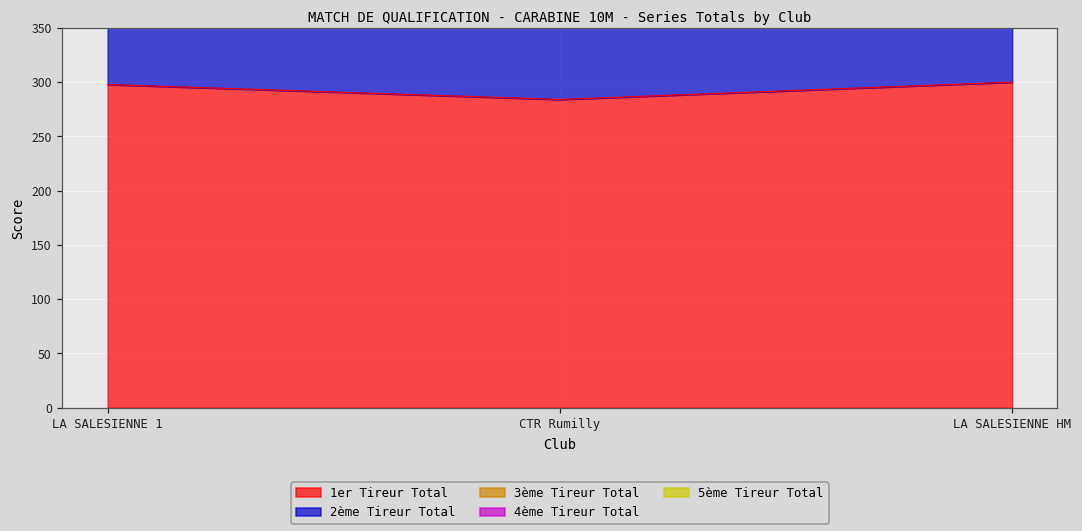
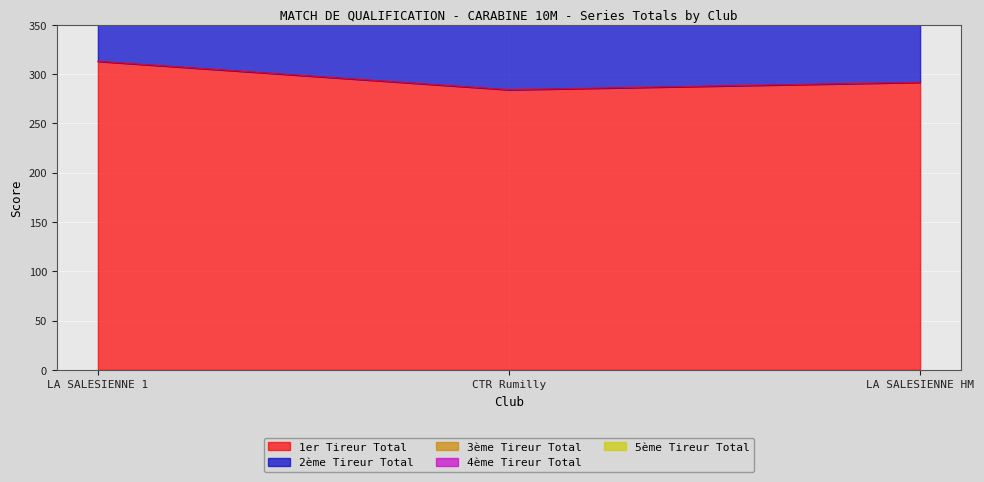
1er Tireur Total, LA SALESIENNE 1: 300 -> 310
1er Tireur Total, LA SALESIENNE HM: 300 -> 290
